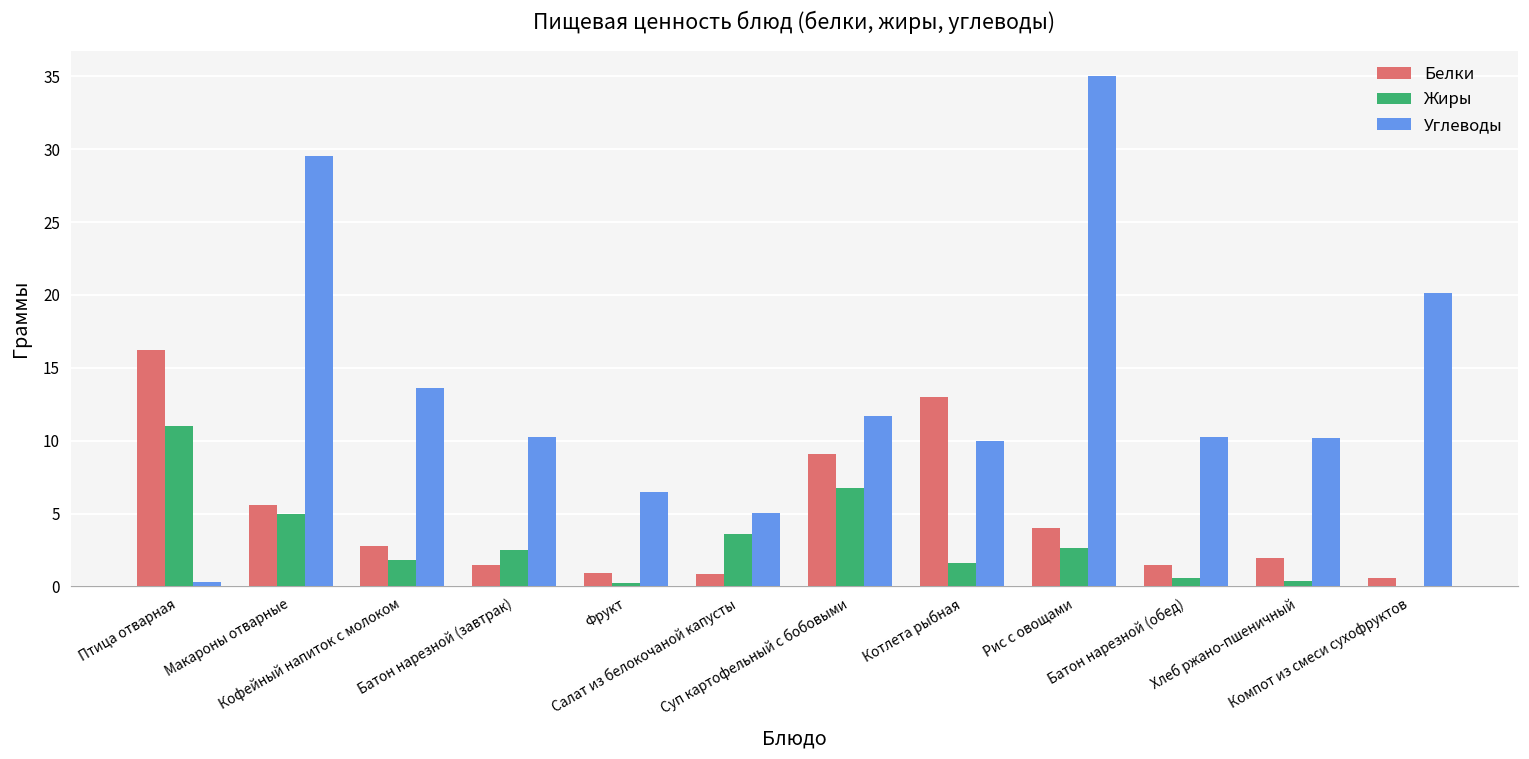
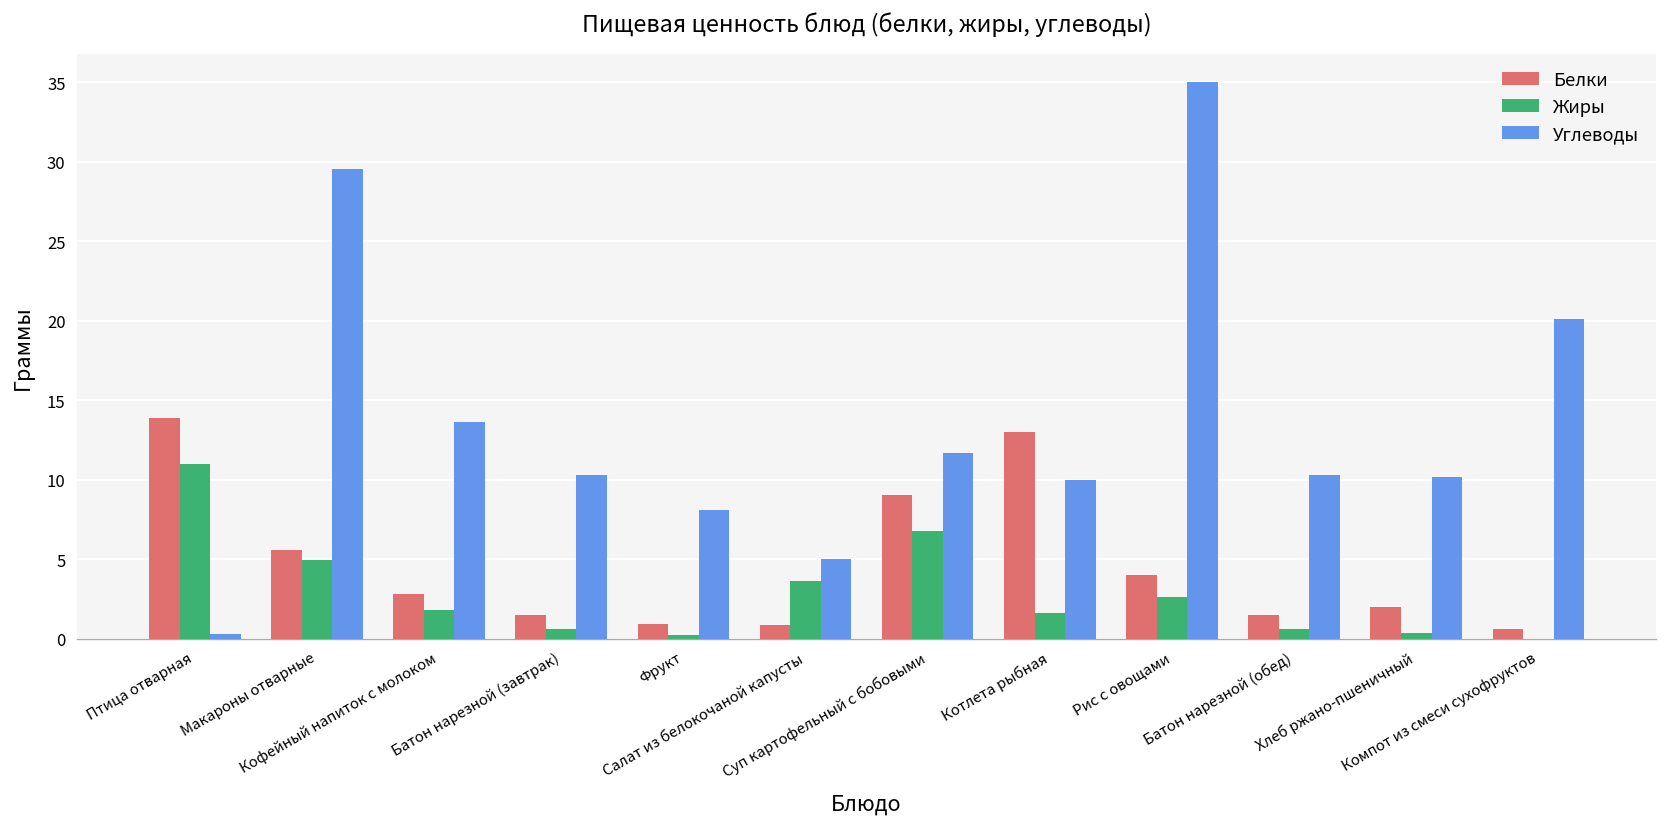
Белки, Птица отварная: 16.2 -> 13.9
Жиры, Батон нарезной (завтрак): 2.5 -> 0.6
Углеводы, Фрукт: 6.5 -> 8.1
